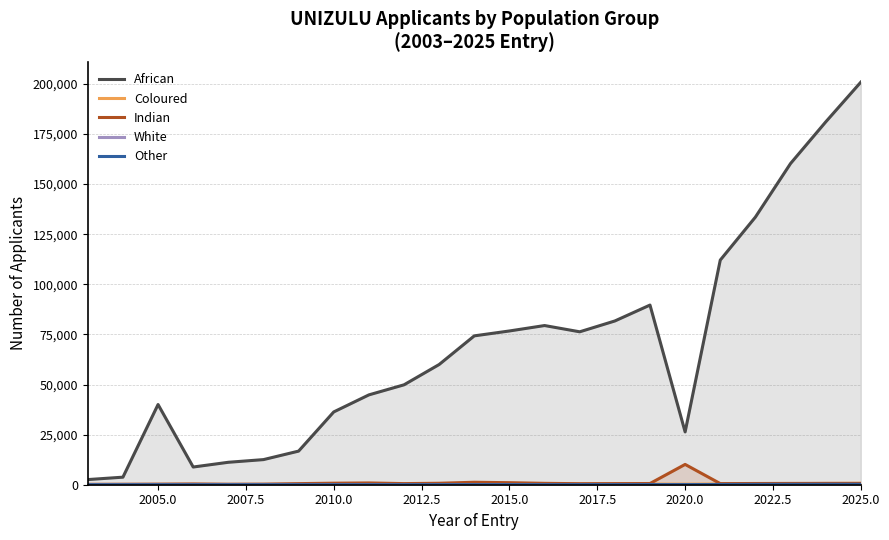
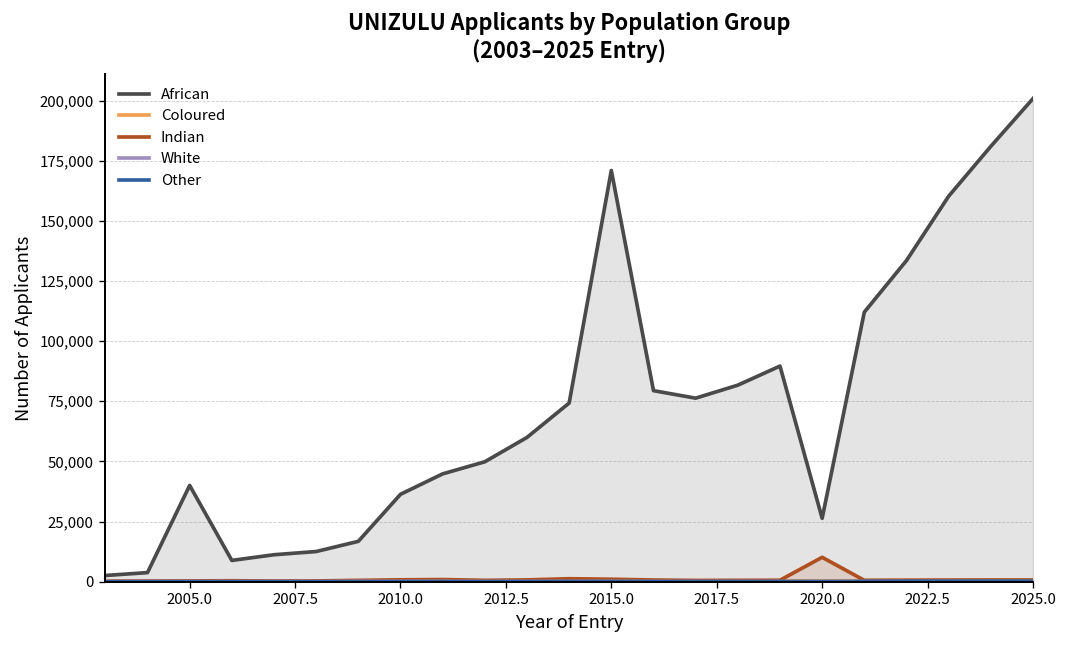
African, 2015.0: 77,000 -> 171,000
